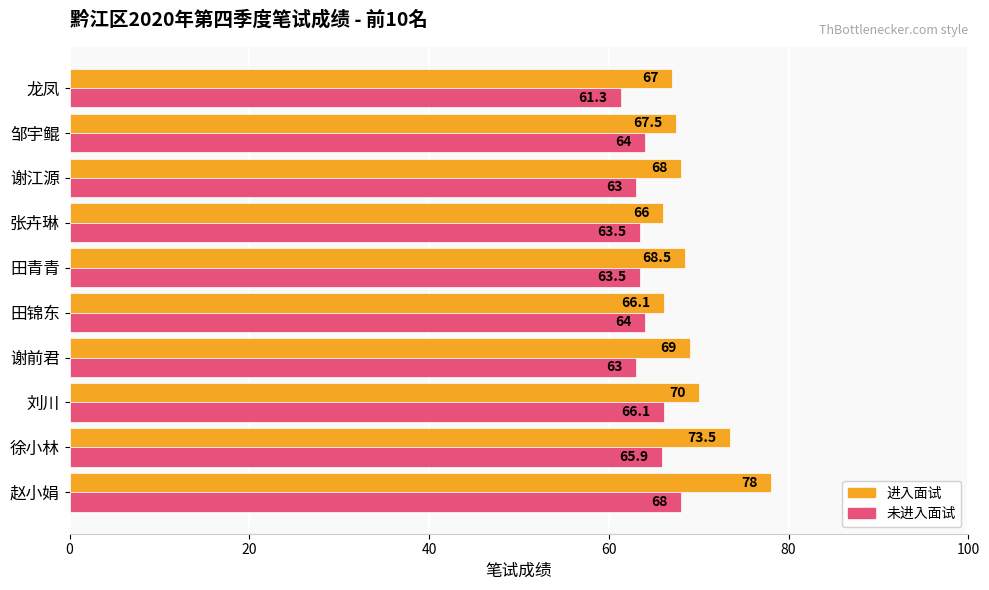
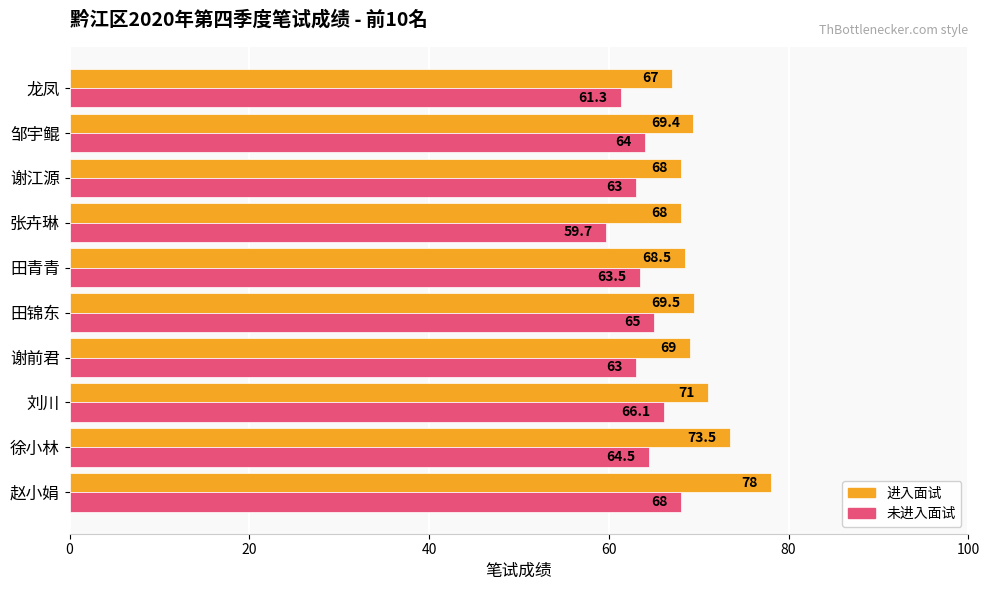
进入面试, 邹宇鲲: 67.5 -> 69.4
进入面试, 张卉琳: 66 -> 68
未进入面试, 张卉琳: 63.5 -> 59.7
进入面试, 田锦东: 66.1 -> 69.5
未进入面试, 田锦东: 64 -> 65
进入面试, 刘川: 70 -> 71
未进入面试, 徐小林: 65.9 -> 64.5
